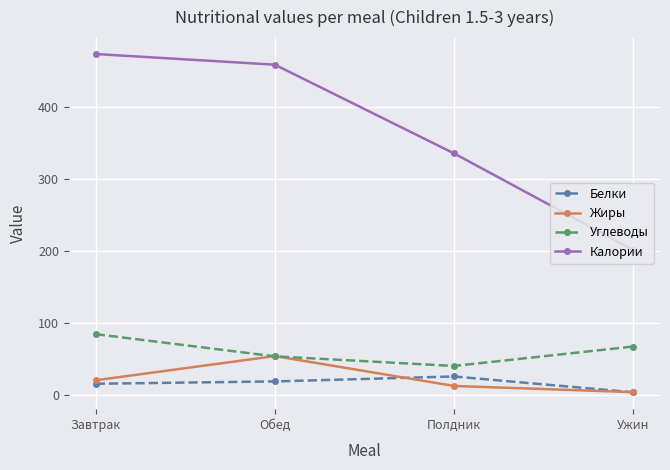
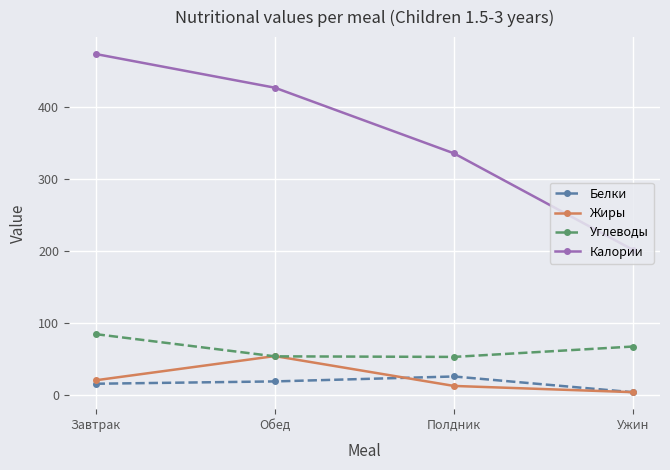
Калории, Обед: 460 -> 430
Углеводы, Полдник: 40 -> 50
